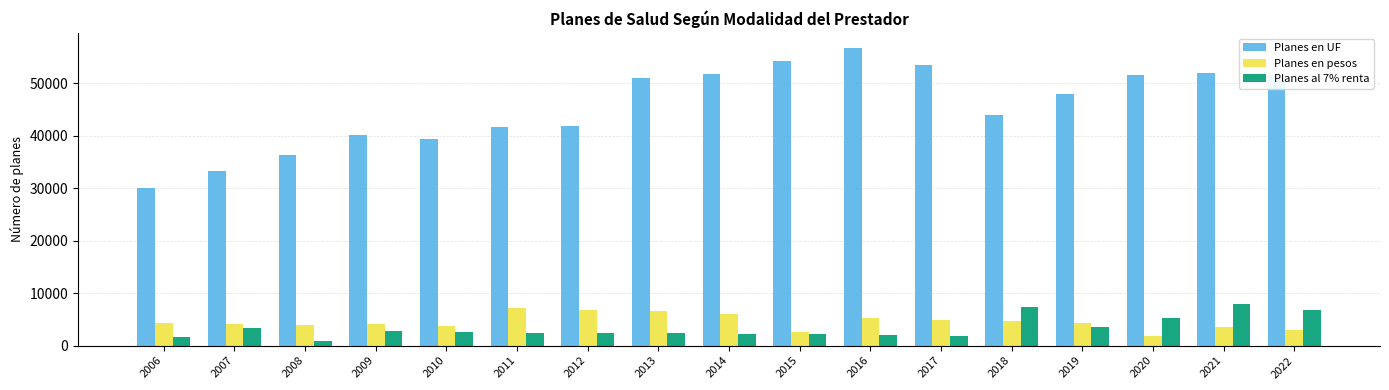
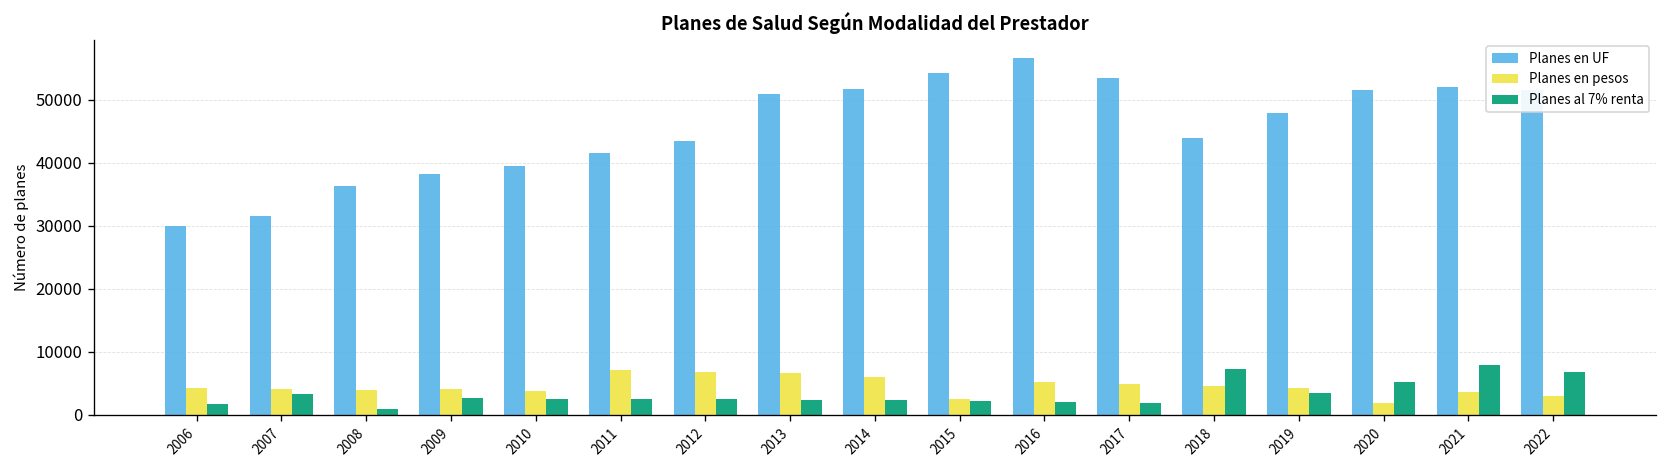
Planes en UF, 2007: 33000 -> 32000
Planes en UF, 2009: 40000 -> 38000
Planes en UF, 2012: 42000 -> 43000
